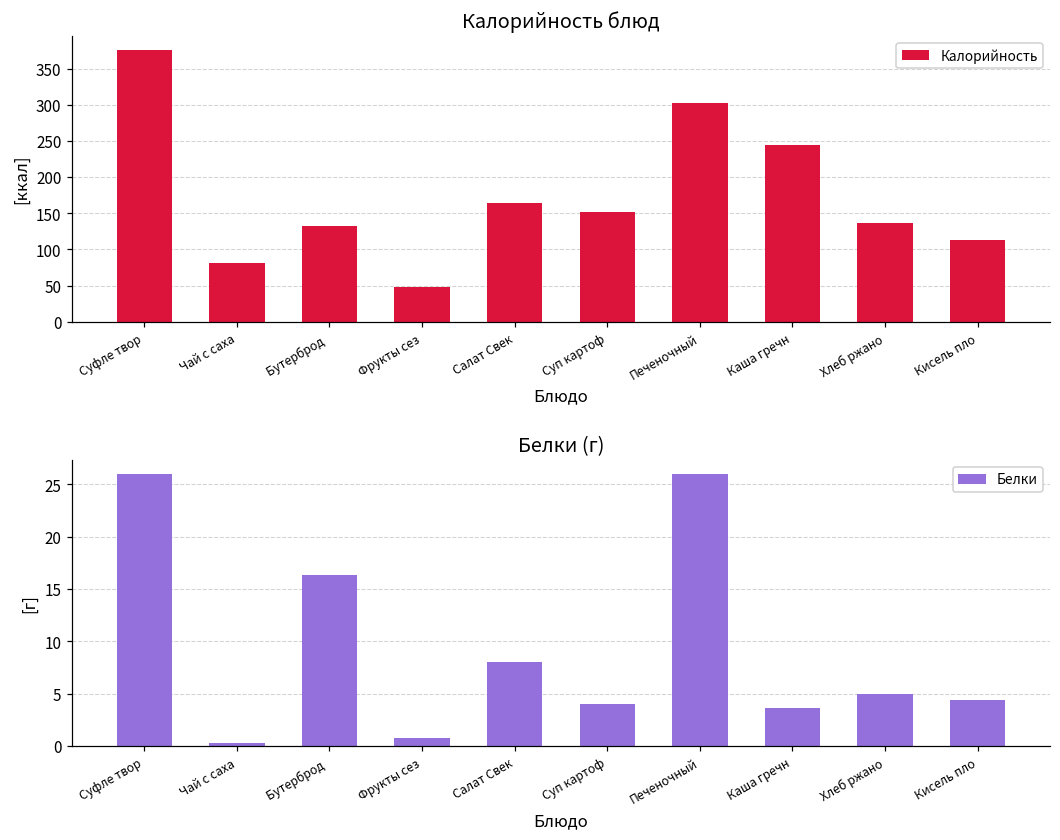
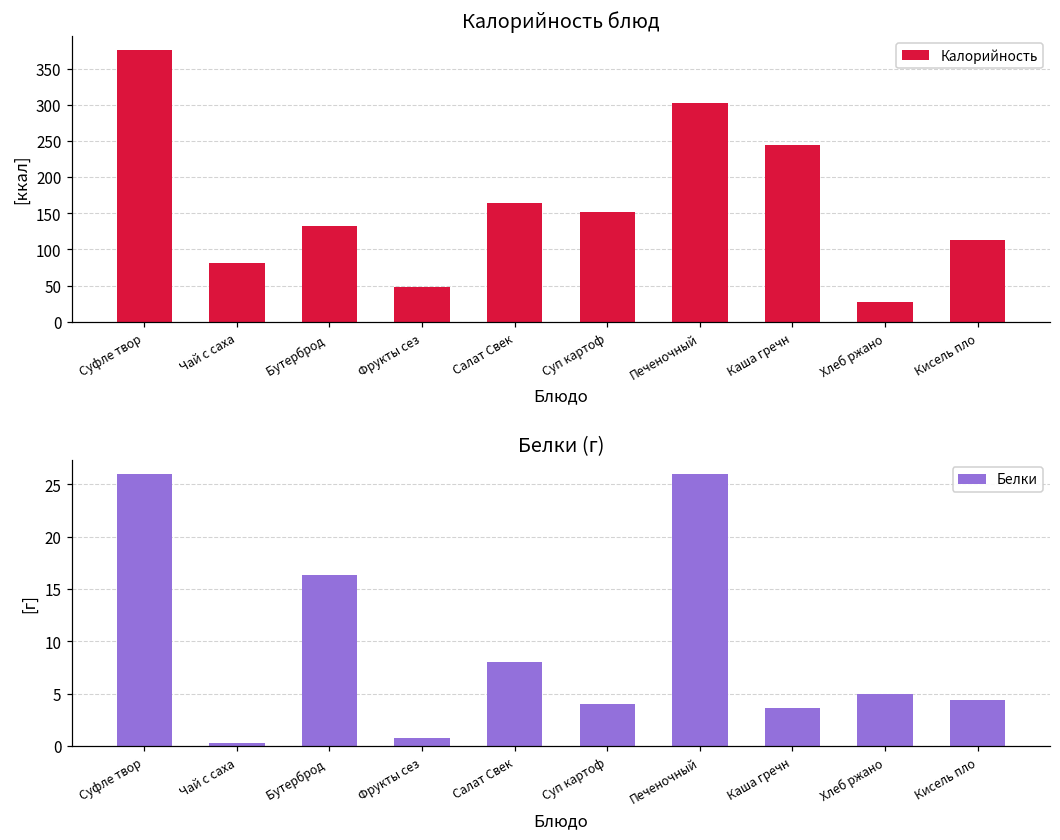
Калорийность блюд, Хлеб ржано: 140 -> 30
